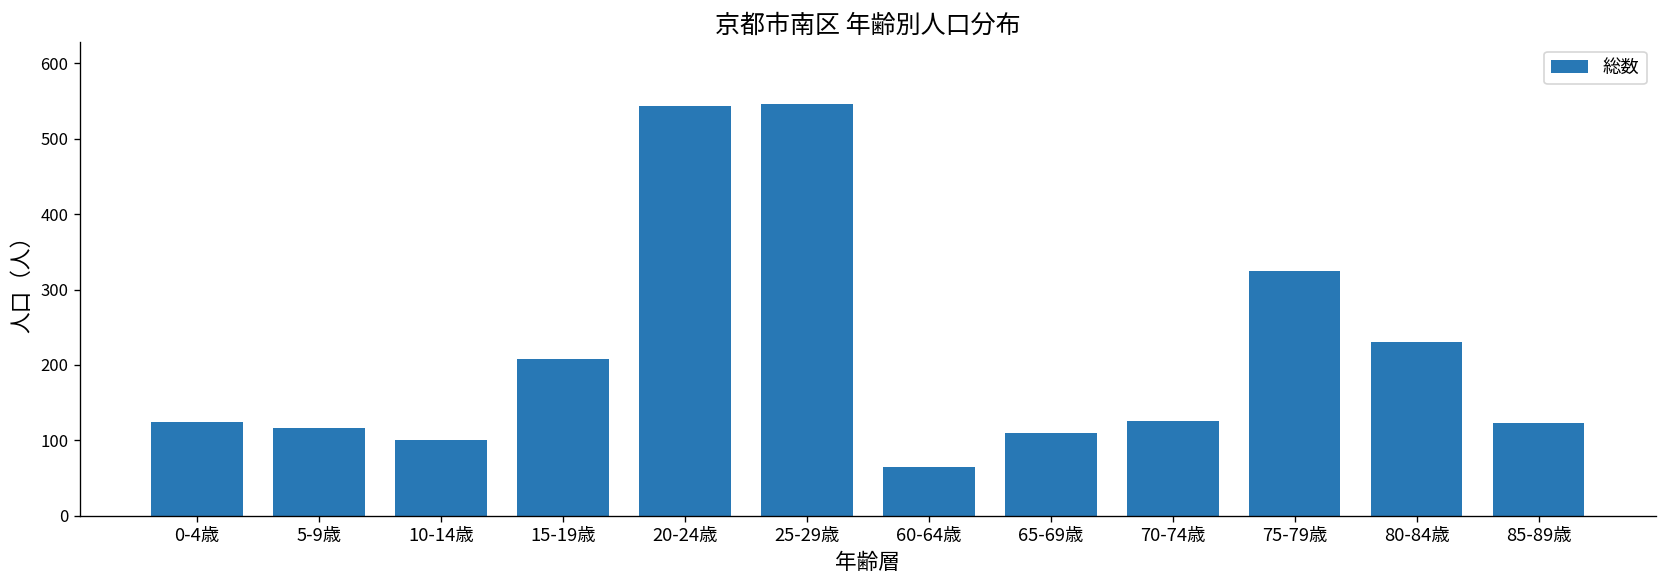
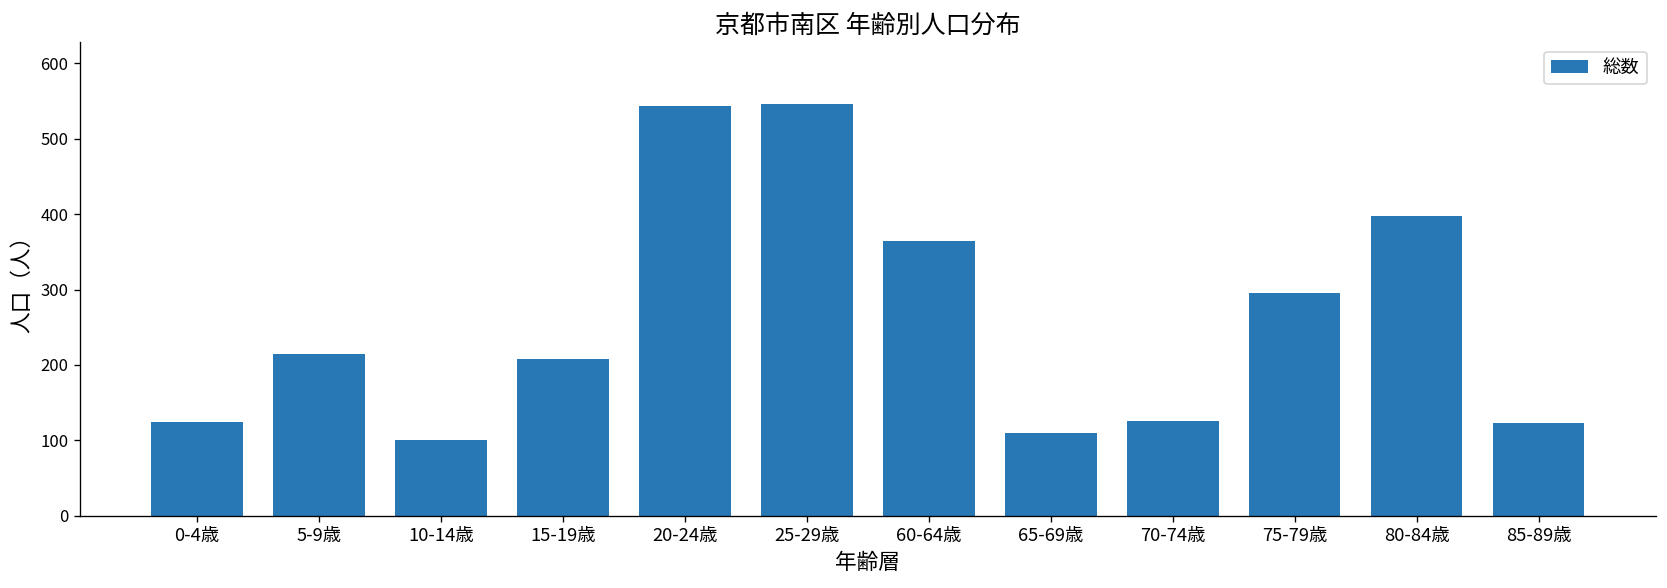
5-9歳: 120 -> 210
60-64歳: 70 -> 370
75-79歳: 320 -> 300
80-84歳: 230 -> 400
